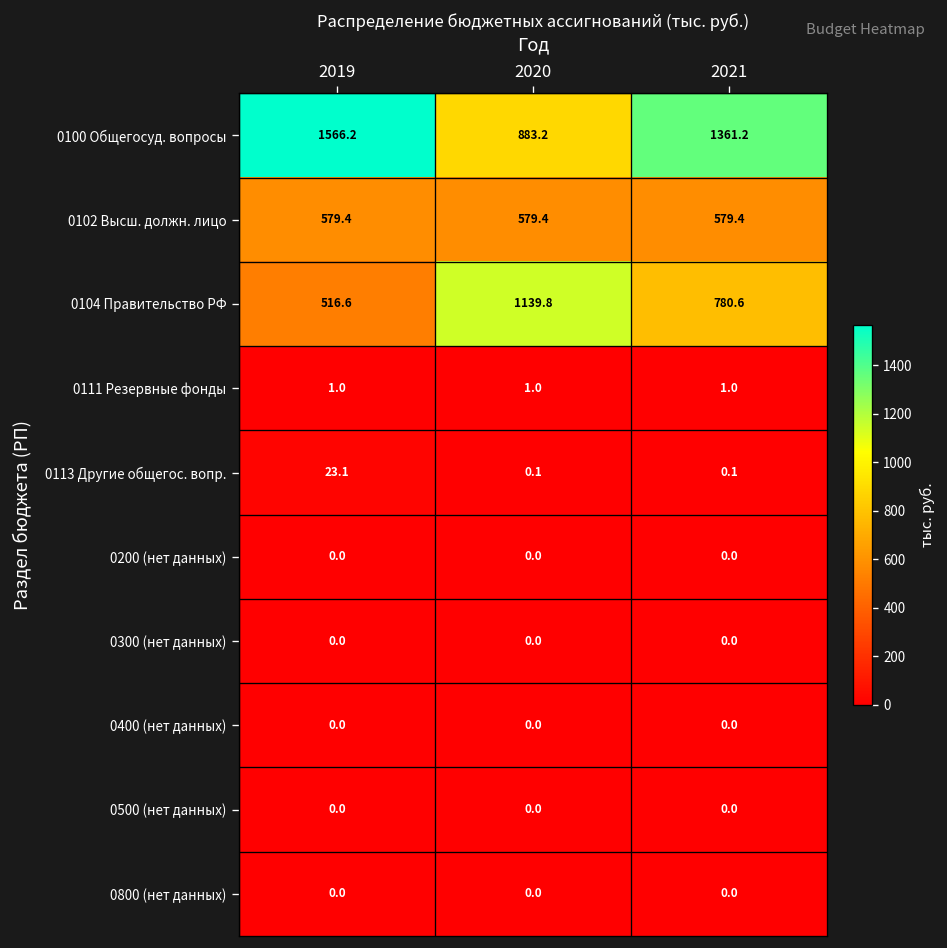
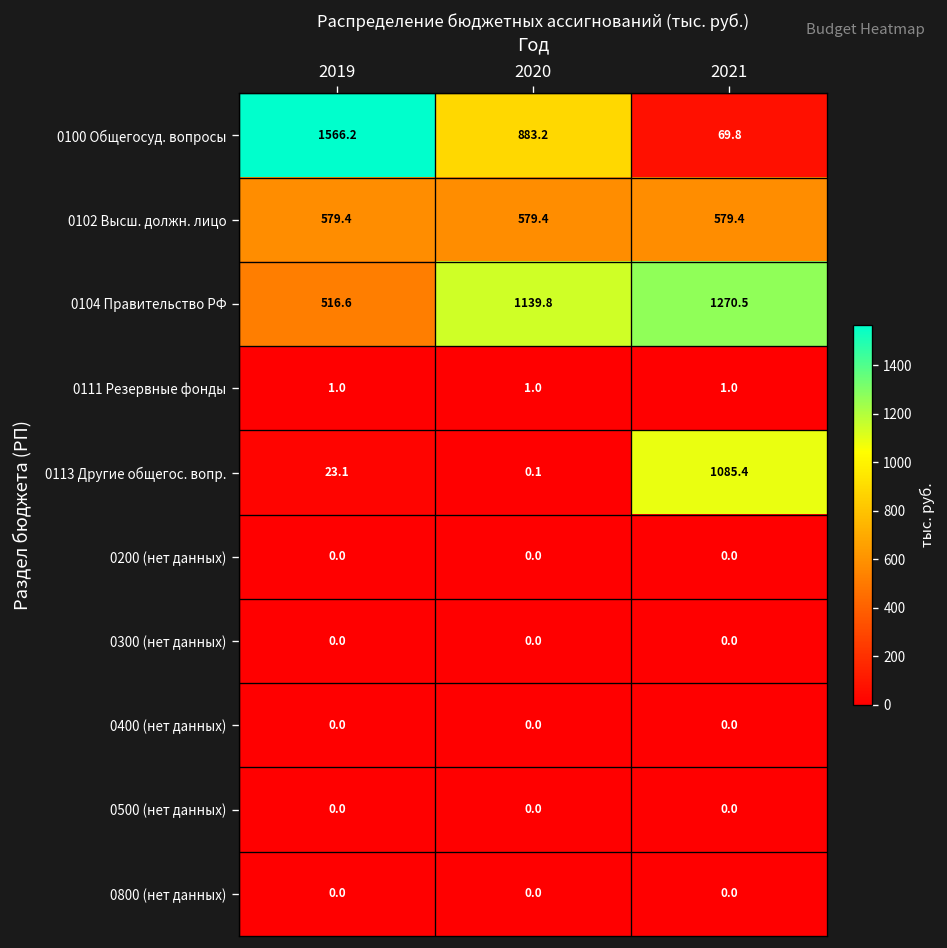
0100 Общегосуд. вопросы, 2021: 1361.2 -> 69.8
0104 Правительство РФ, 2021: 780.6 -> 1270.5
0113 Другие общегос. вопр., 2021: 0.1 -> 1085.4
